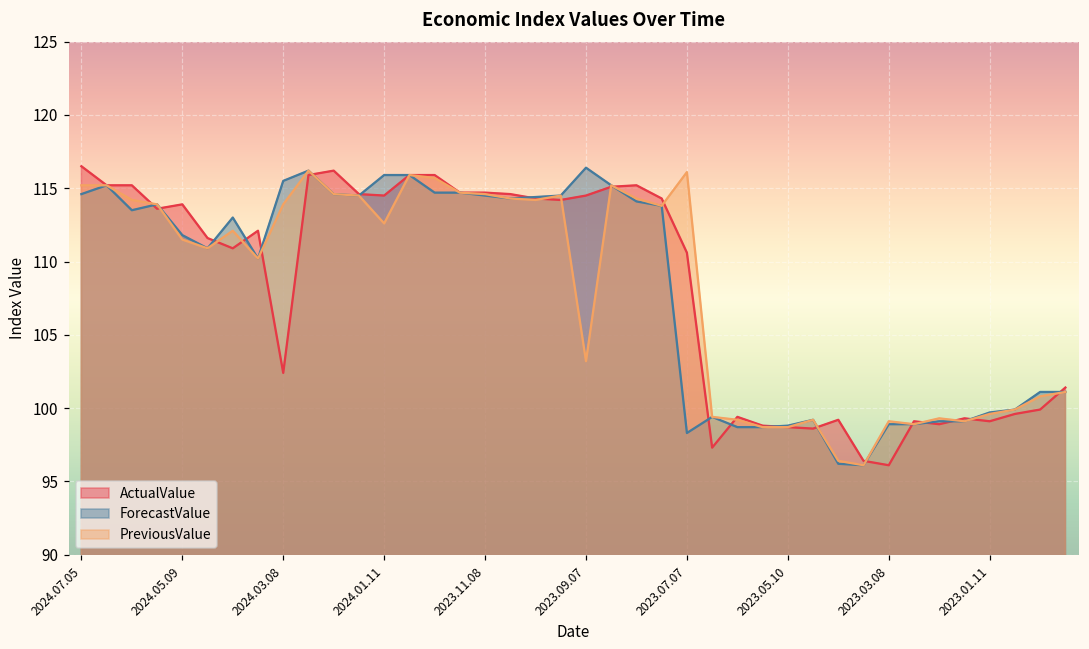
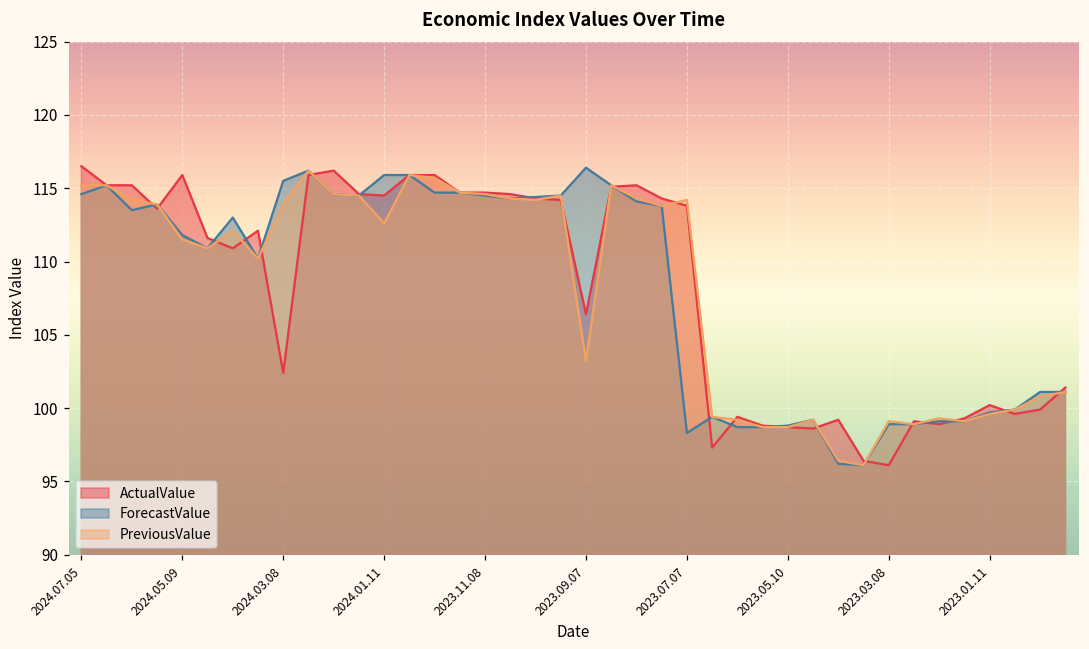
ActualValue, 2024.05.09: 113.9 -> 115.9
ActualValue, 2023.09.07: 114.5 -> 106.4
ActualValue, 2023.07.07: 110.6 -> 113.8
PreviousValue, 2023.07.07: 116.1 -> 114.2
ActualValue, 2023.01.11: 99.1 -> 100.2
